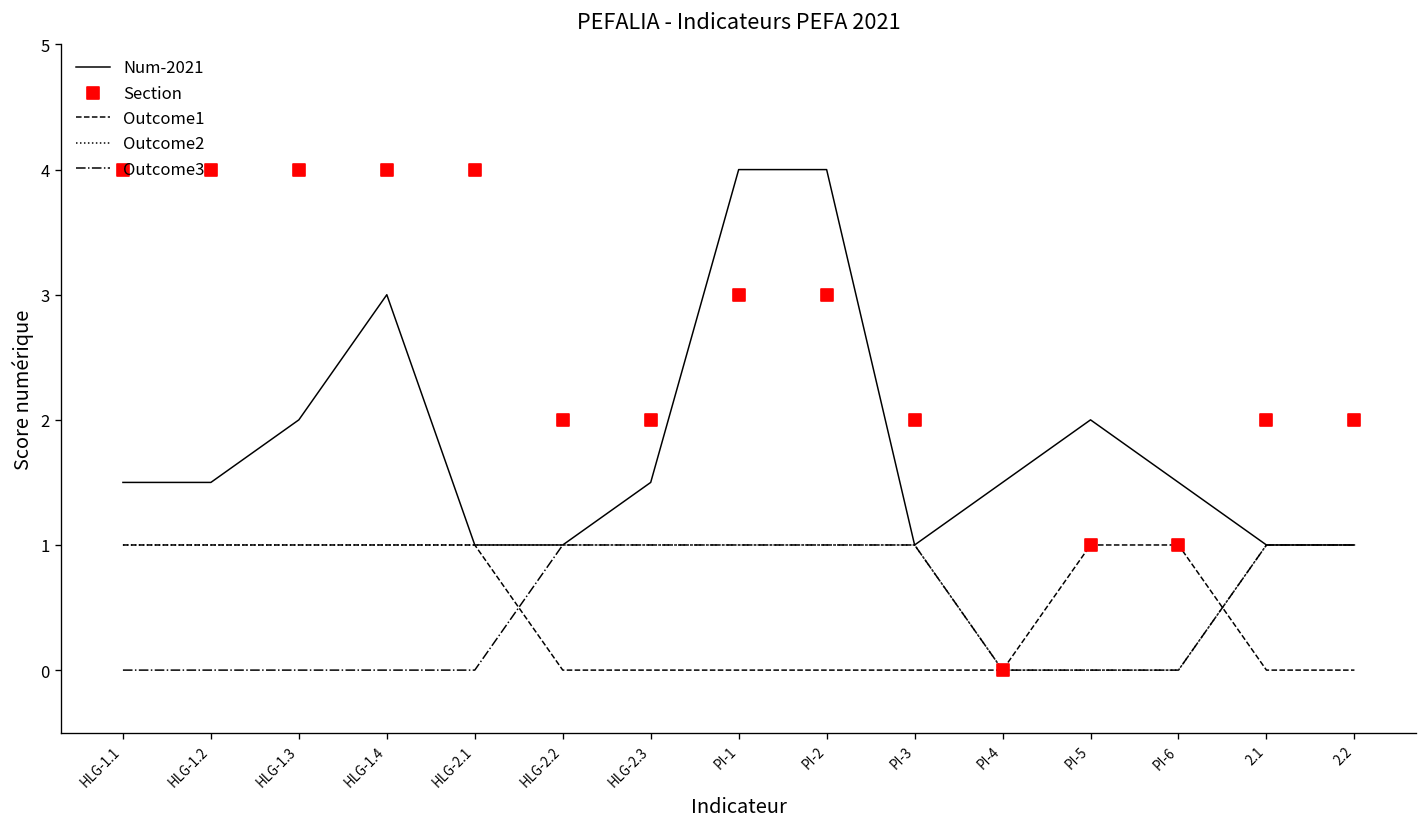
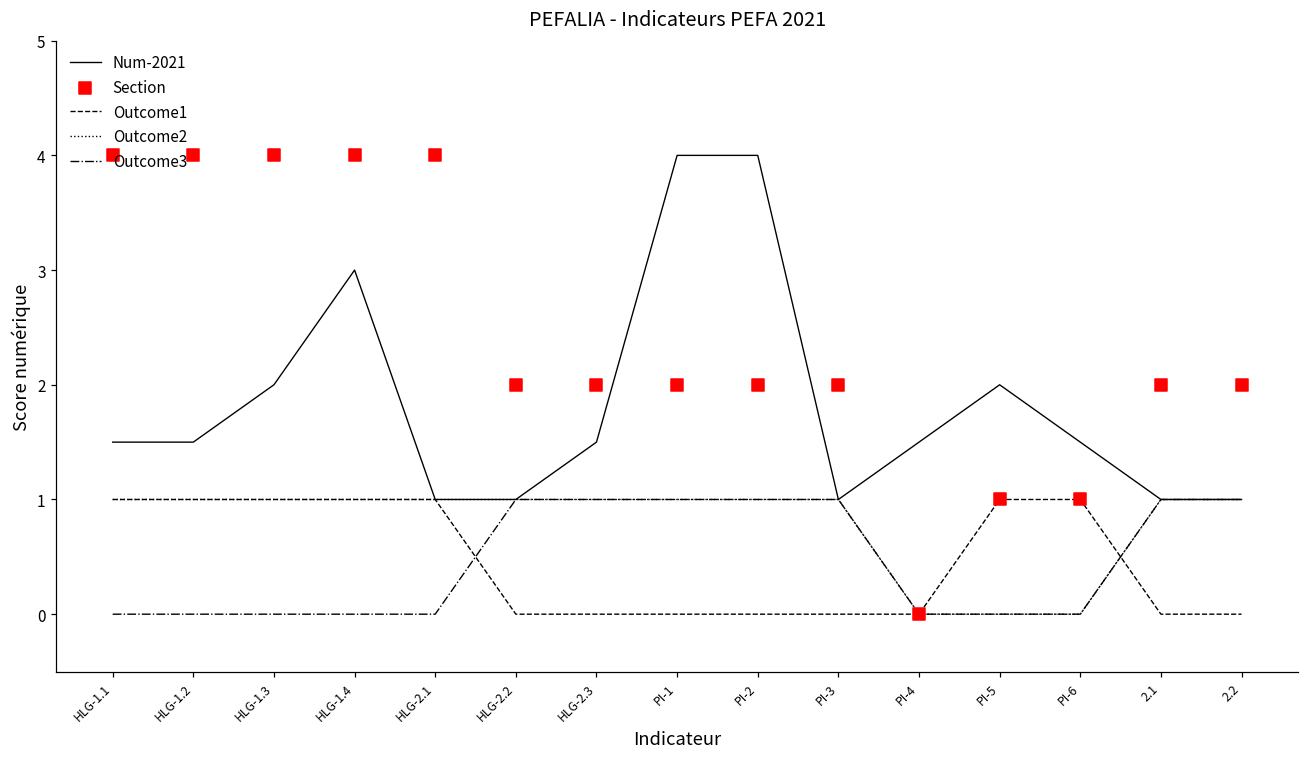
Section, PI-1: 3 -> 2
Section, PI-2: 3 -> 2
